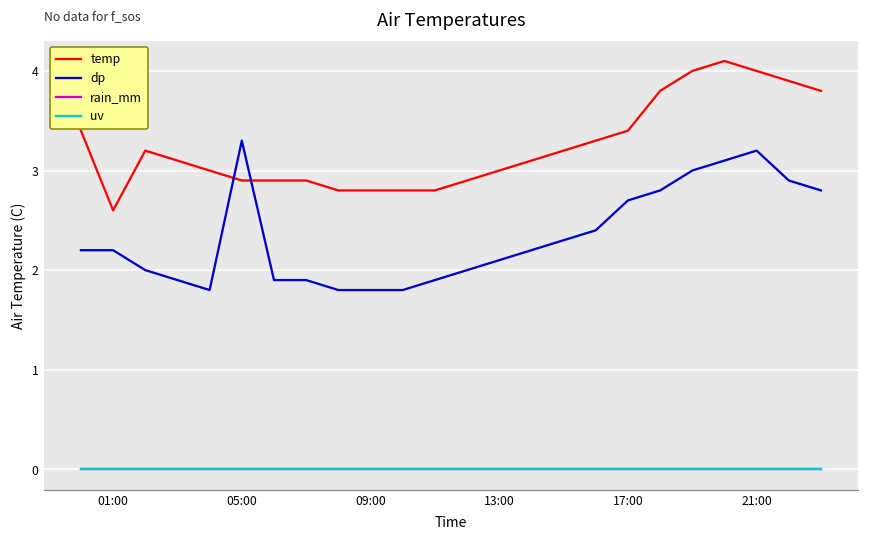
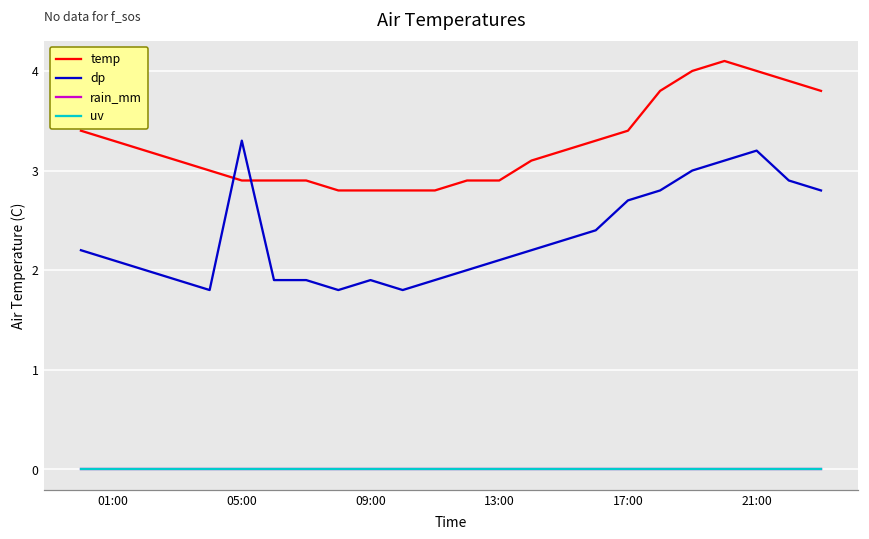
temp, 01:00: 2.6 -> 3.3
dp, 01:00: 2.2 -> 2.1
dp, 09:00: 1.8 -> 1.9
temp, 13:00: 3.0 -> 2.9
